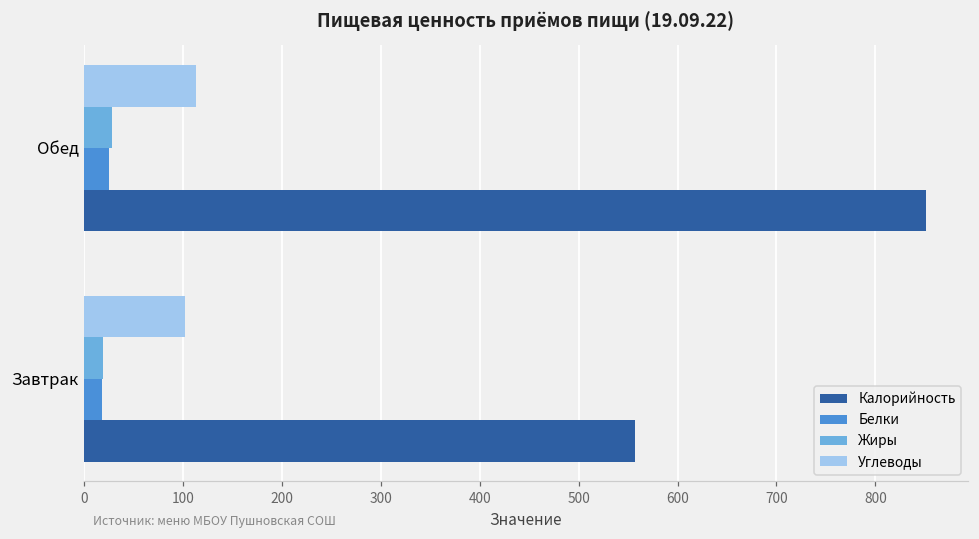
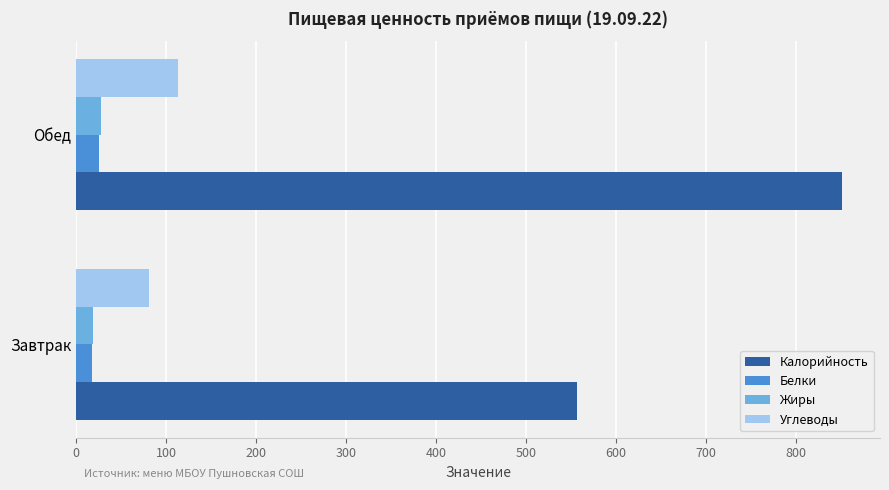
Углеводы, Завтрак: 100 -> 80
